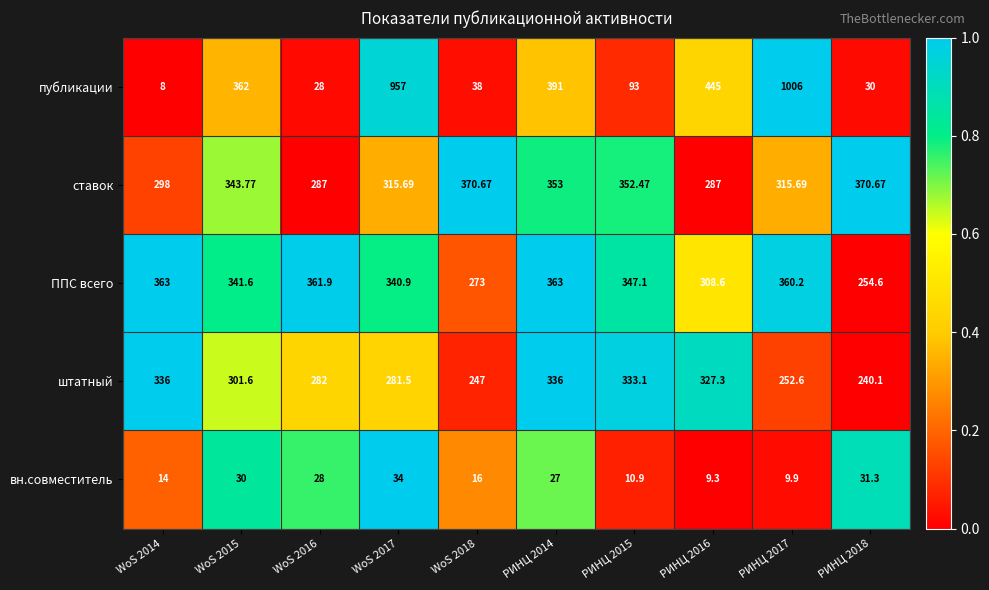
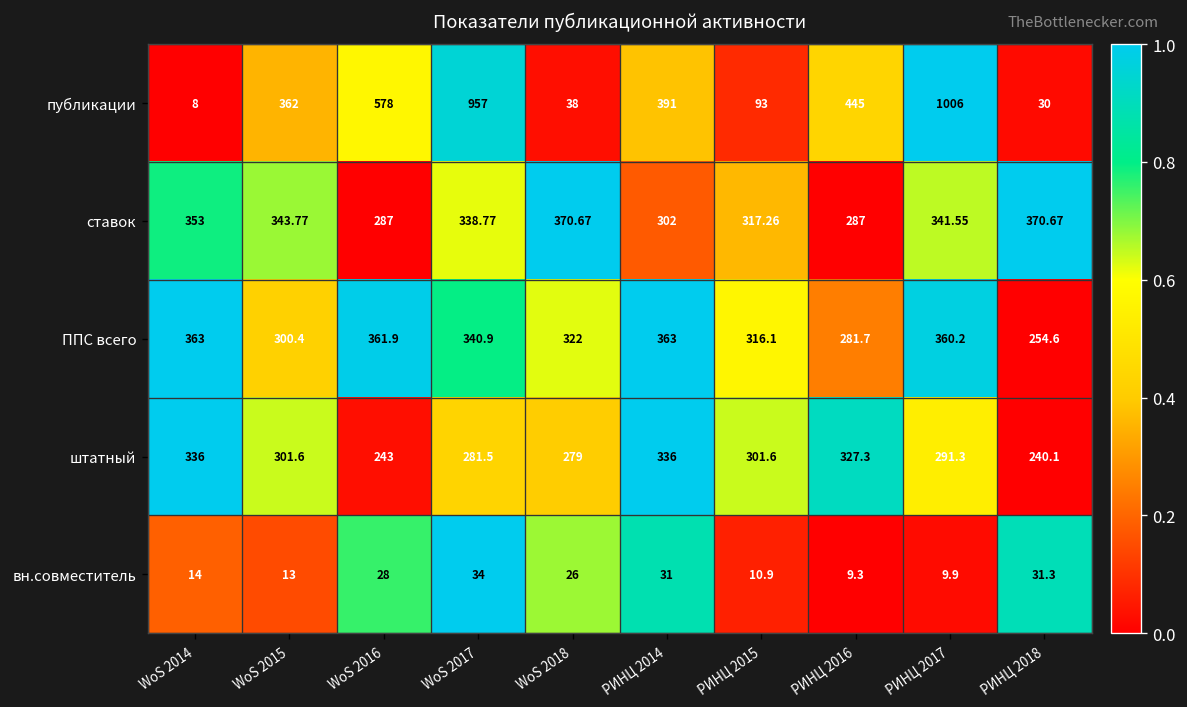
публикации, WoS 2016: 28 -> 578
ставок, WoS 2014: 298 -> 353
ставок, WoS 2017: 315.69 -> 338.77
ставок, РИНЦ 2014: 353 -> 302
ставок, РИНЦ 2015: 352.47 -> 317.26
ставок, РИНЦ 2017: 315.69 -> 341.55
ППС всего, WoS 2015: 341.6 -> 300.4
ППС всего, WoS 2018: 273 -> 322
ППС всего, РИНЦ 2015: 347.1 -> 316.1
ППС всего, РИНЦ 2016: 308.6 -> 281.7
штатный, WoS 2016: 282 -> 243
штатный, WoS 2018: 247 -> 279
штатный, РИНЦ 2015: 333.1 -> 301.6
штатный, РИНЦ 2017: 252.6 -> 291.3
вн.совместитель, WoS 2015: 30 -> 13
вн.совместитель, WoS 2018: 16 -> 26
вн.совместитель, РИНЦ 2014: 27 -> 31
